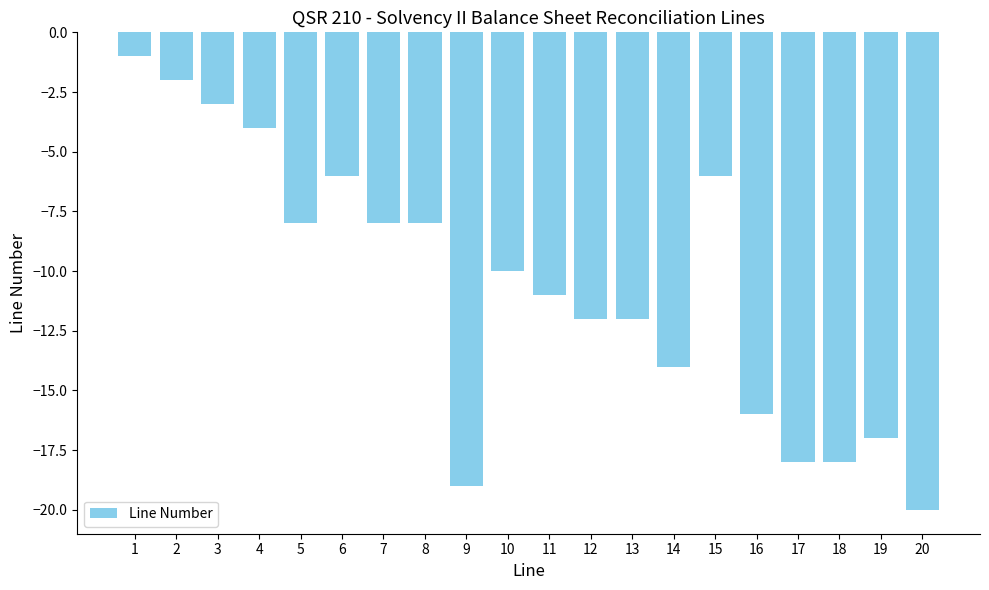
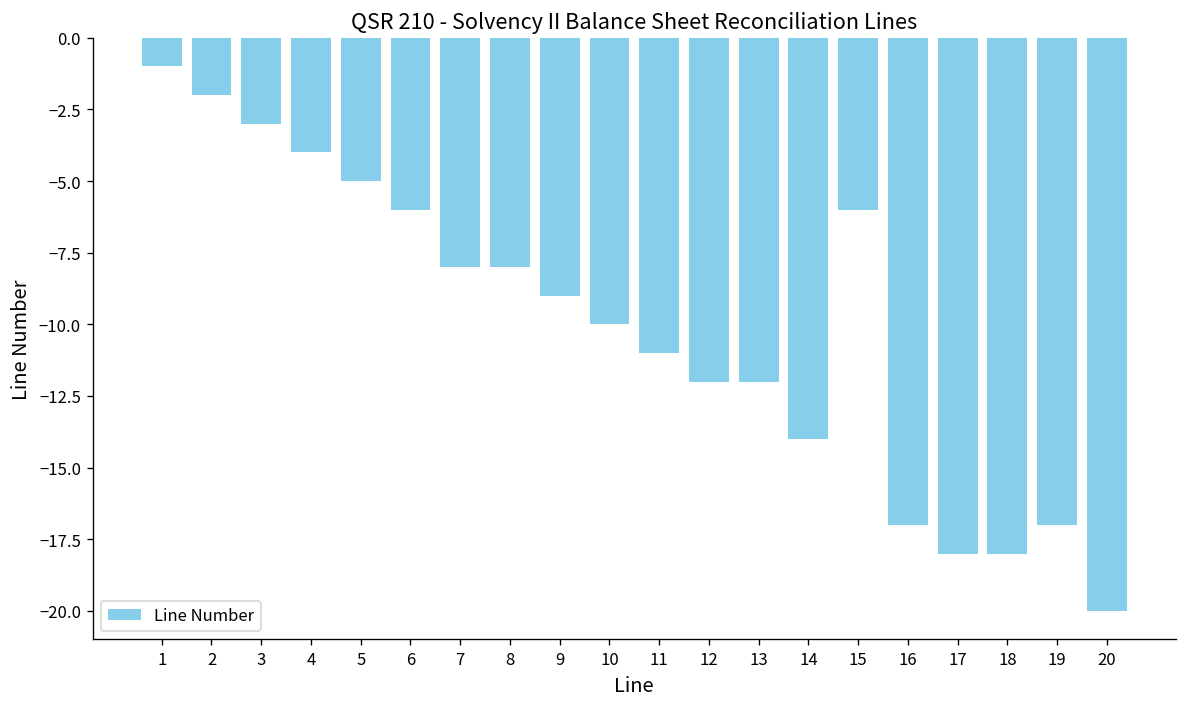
5: -8.0 -> -5.0
9: -19.0 -> -9.0
16: -16.0 -> -17.0
